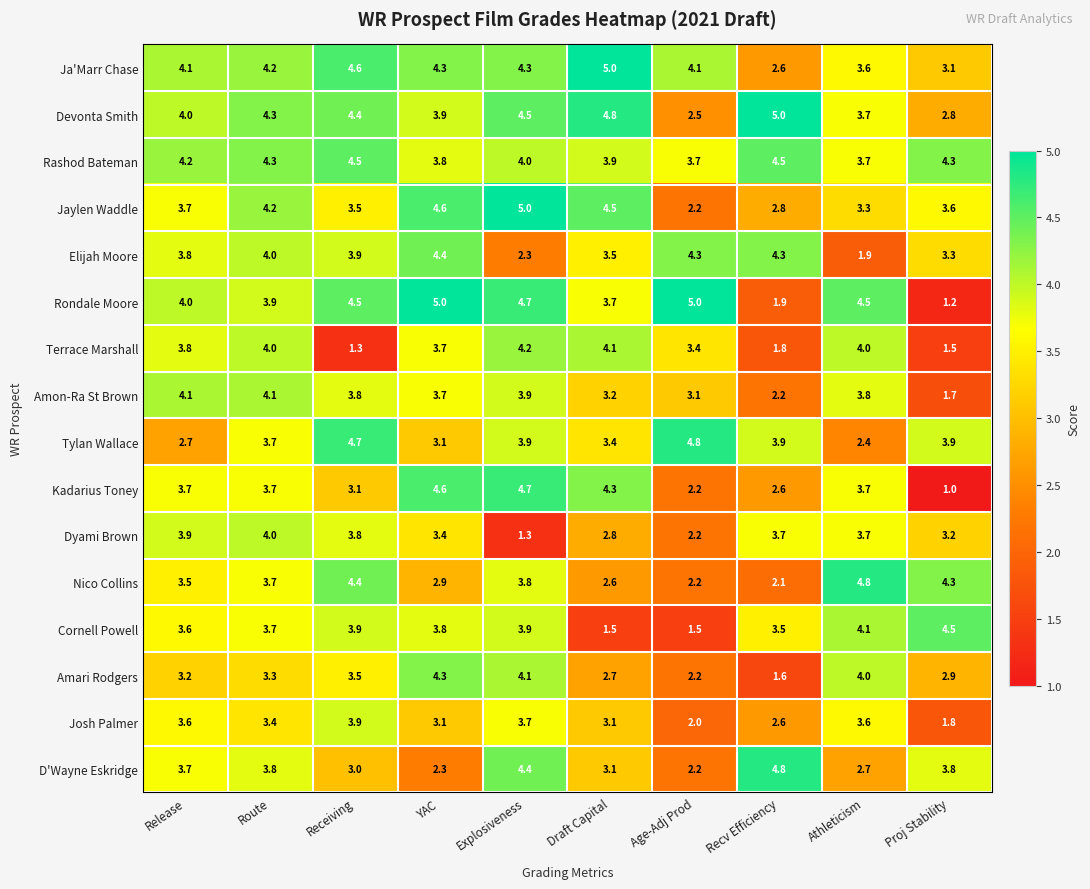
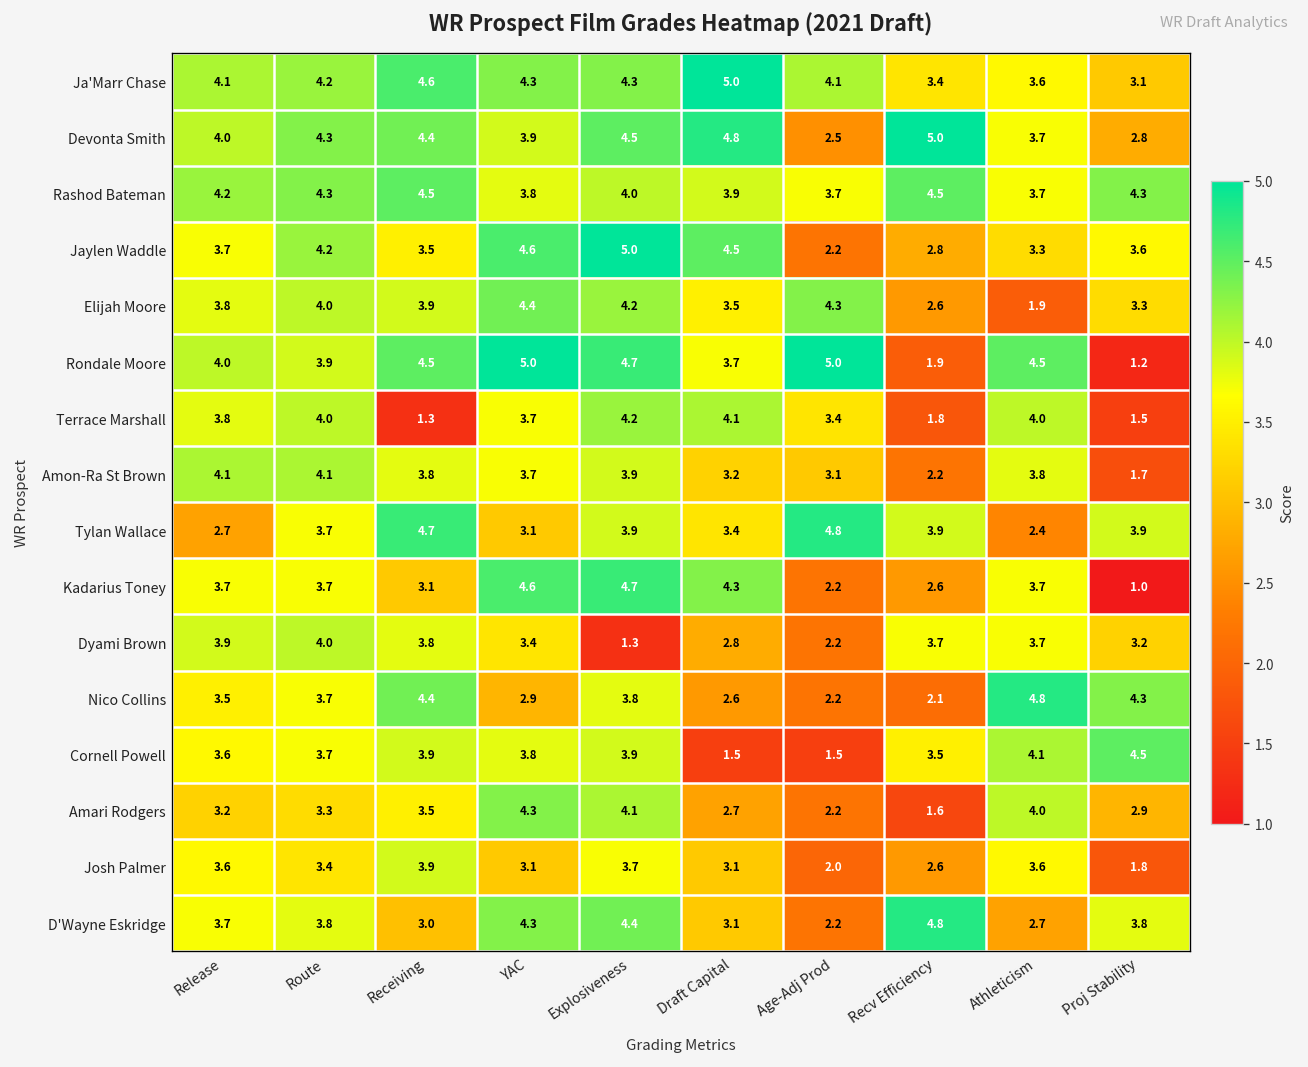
Ja'Marr Chase, Recv Efficiency: 2.6 -> 3.4
Elijah Moore, Explosiveness: 2.3 -> 4.2
Elijah Moore, Recv Efficiency: 4.3 -> 2.6
D'Wayne Eskridge, YAC: 2.3 -> 4.3
